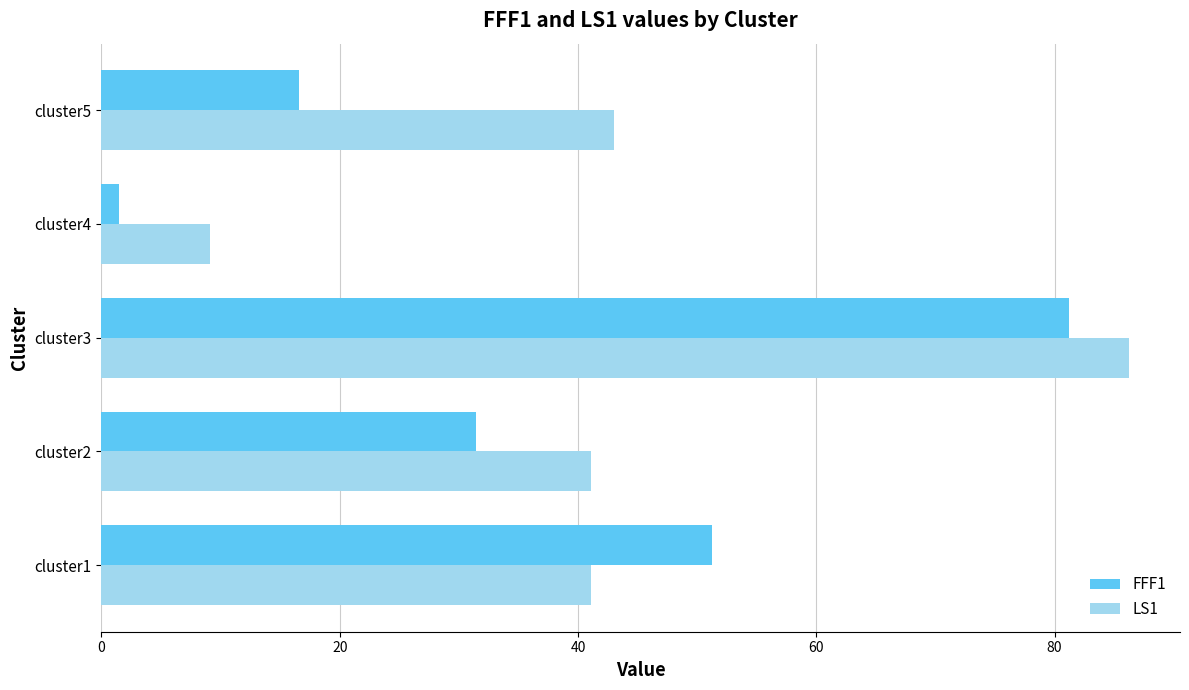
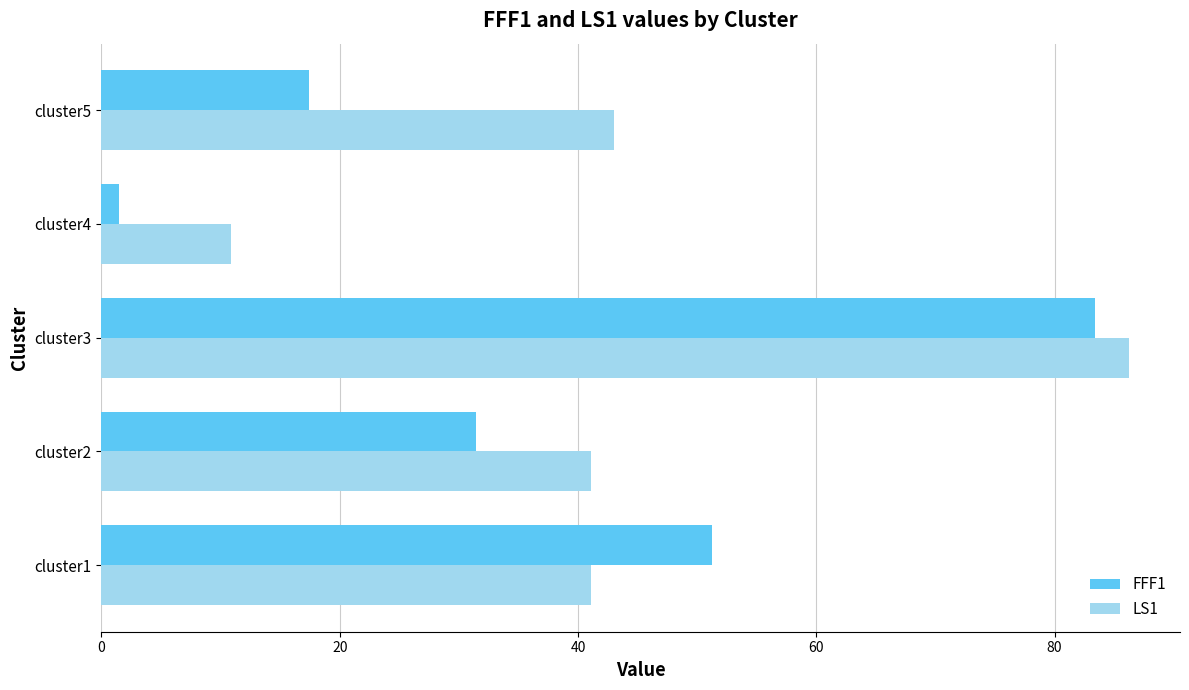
FFF1, cluster5: 16.6 -> 17.4
LS1, cluster4: 9.1 -> 10.9
FFF1, cluster3: 81.2 -> 83.4
